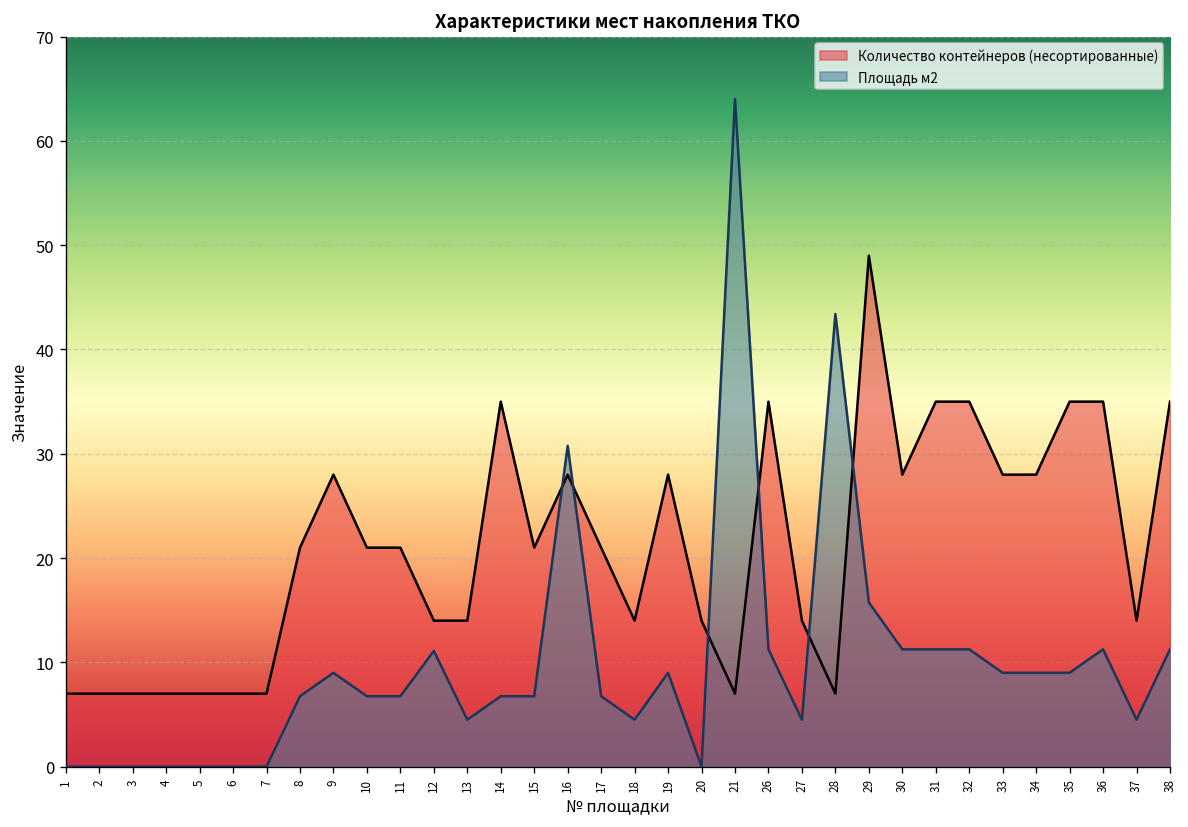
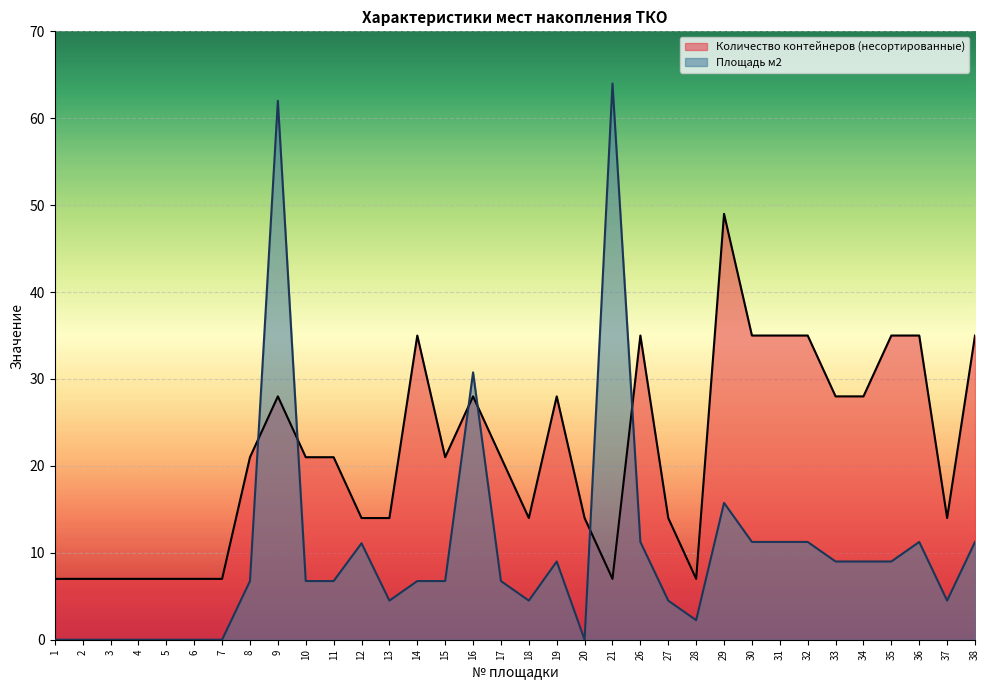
Площадь м2, 9: 9 -> 62
Площадь м2, 28: 43 -> 2
Количество контейнеров (несортированные), 30: 28 -> 35
